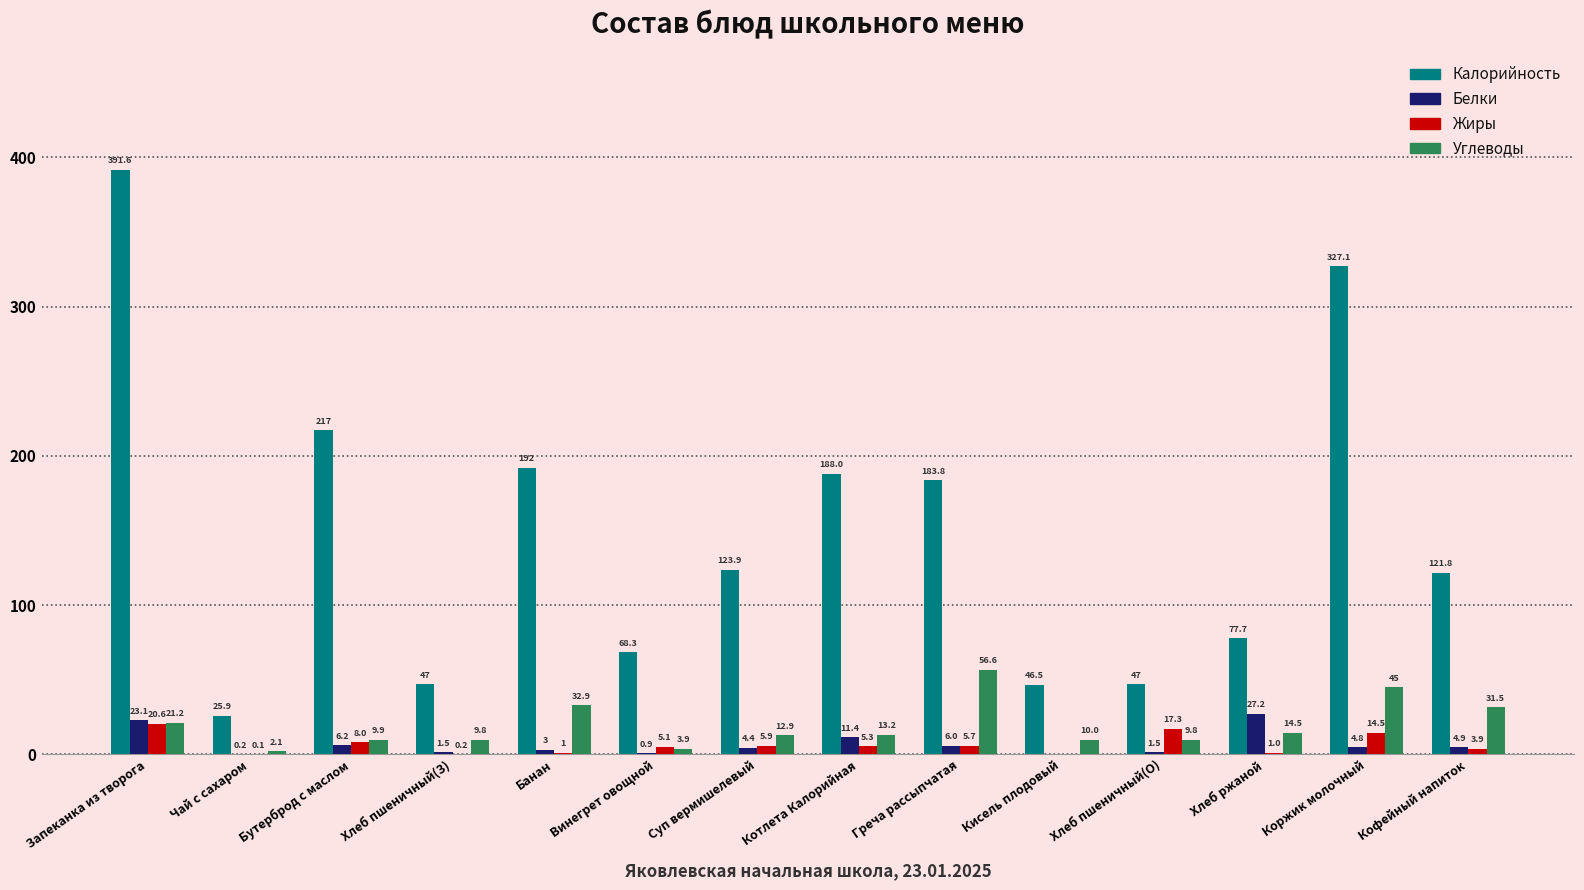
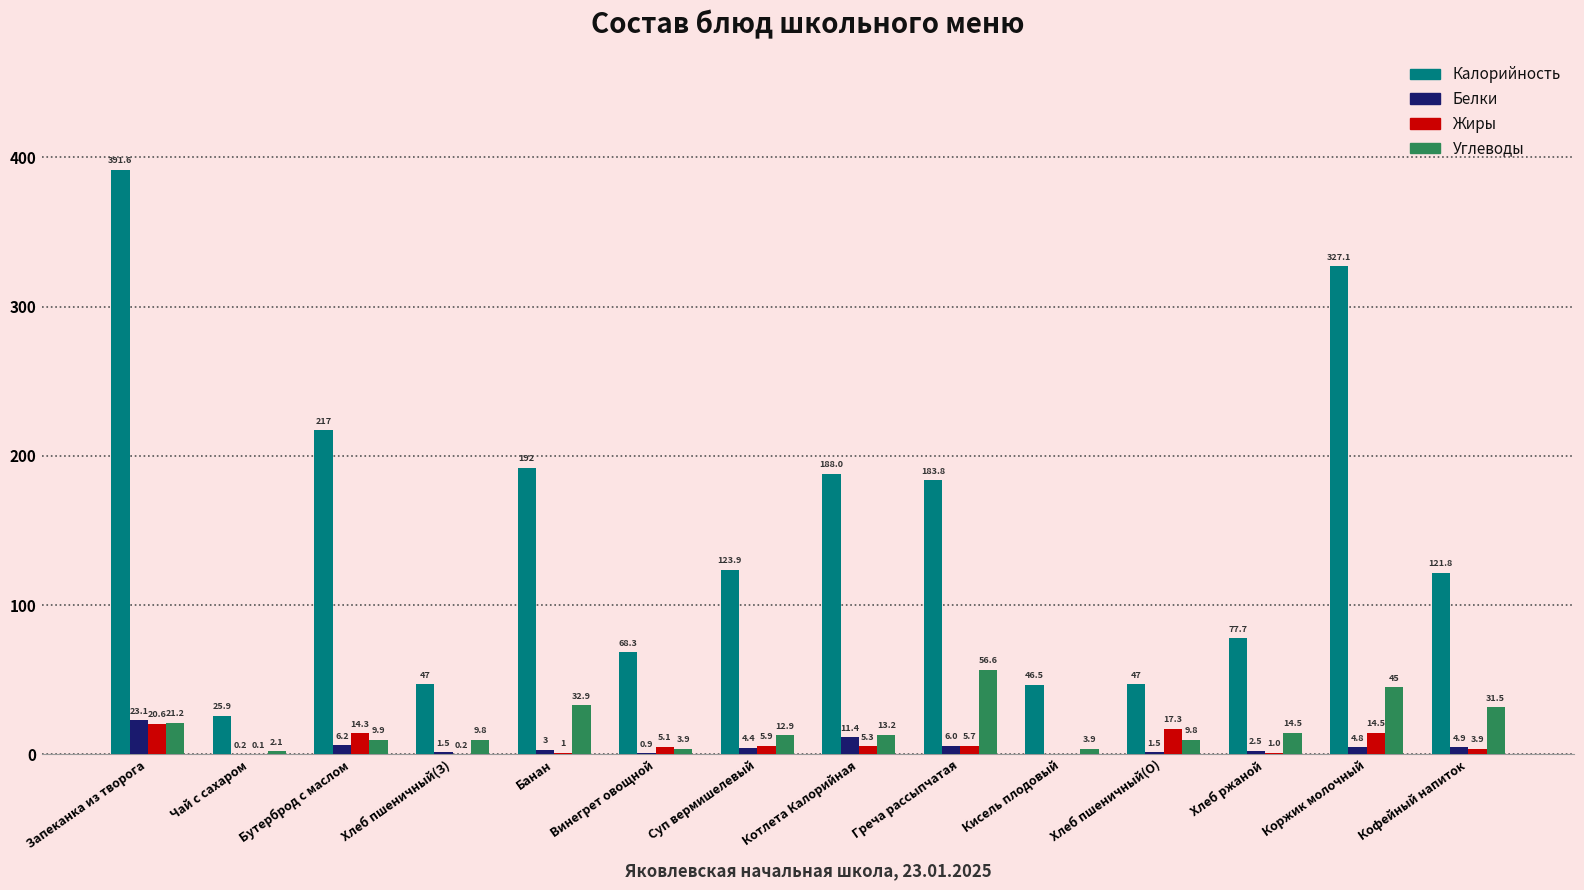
Жиры, Бутерброд с маслом: 8.0 -> 14.3
Углеводы, Кисель плодовый: 10.0 -> 3.9
Белки, Хлеб ржаной: 27.2 -> 2.5
